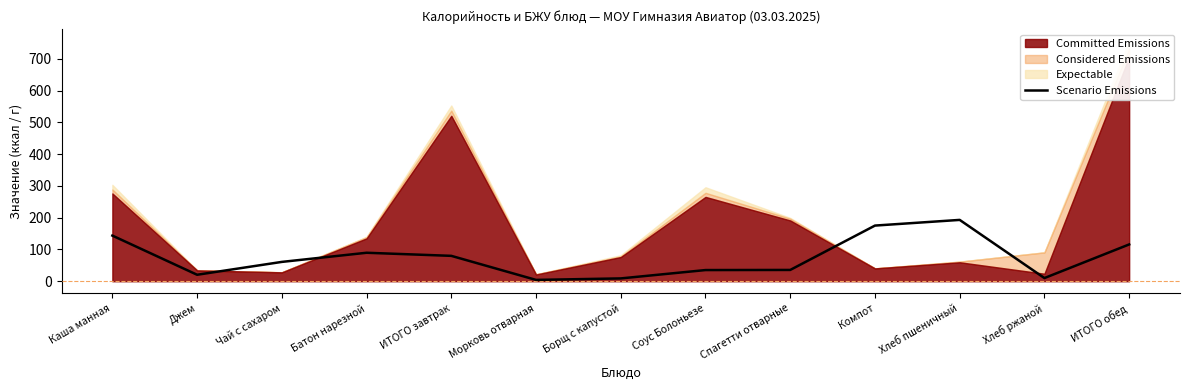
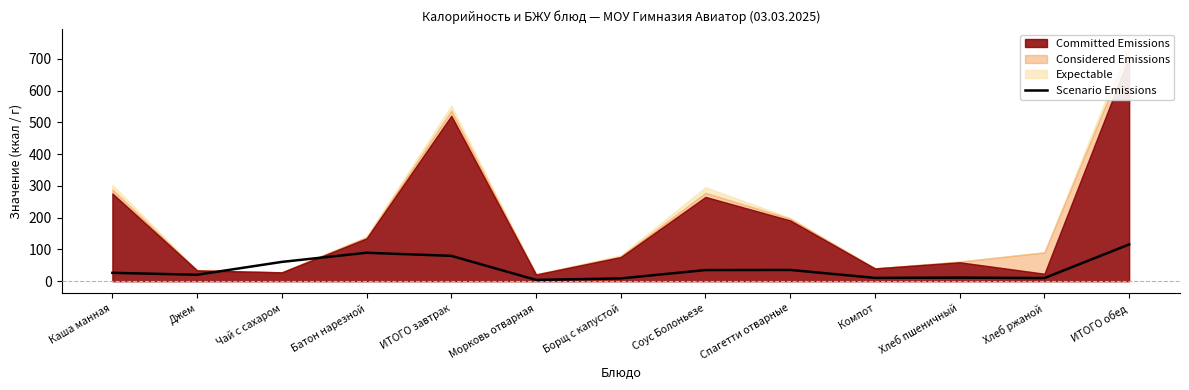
Scenario Emissions, Каша манная: 140 -> 30
Scenario Emissions, Компот: 180 -> 10
Scenario Emissions, Хлеб пшеничный: 190 -> 10
